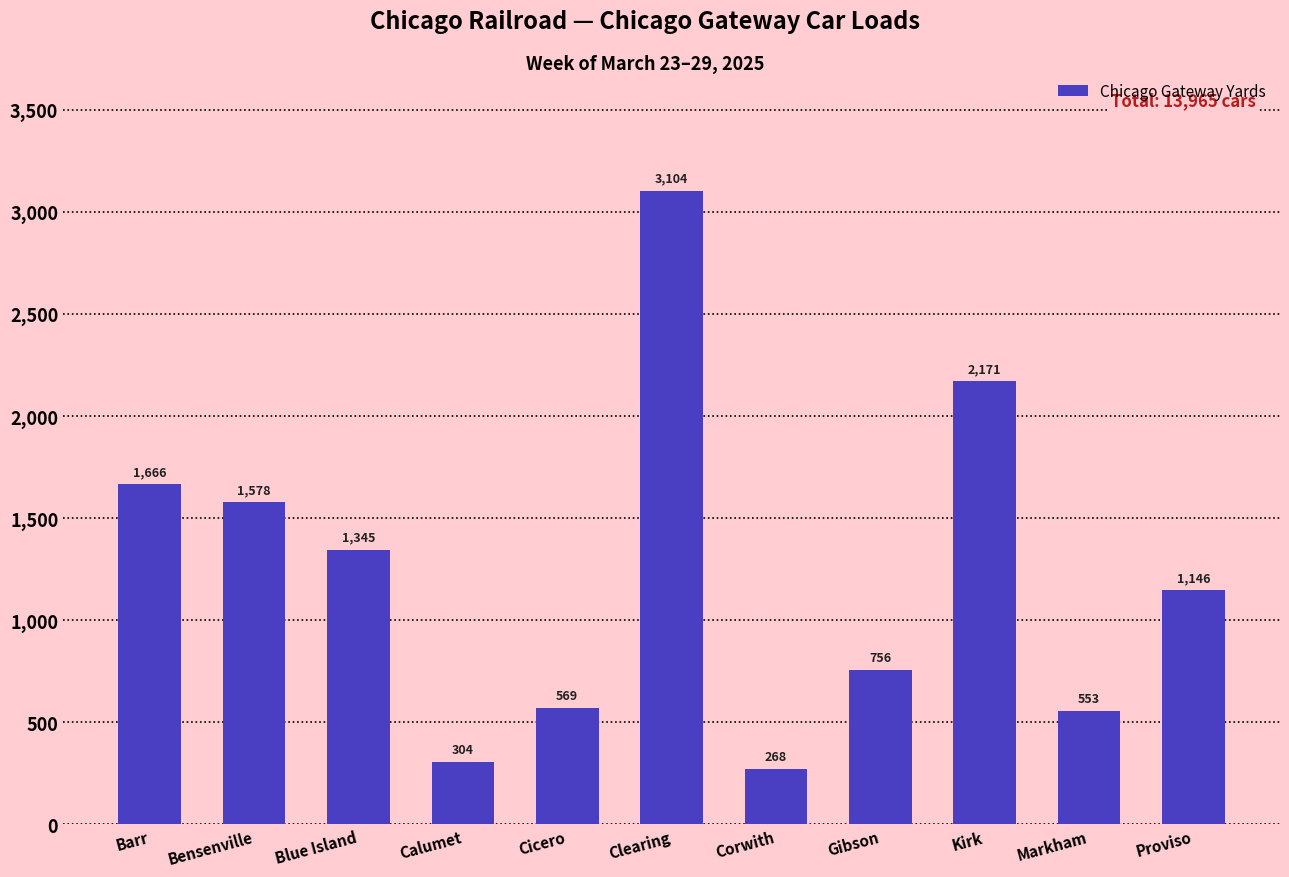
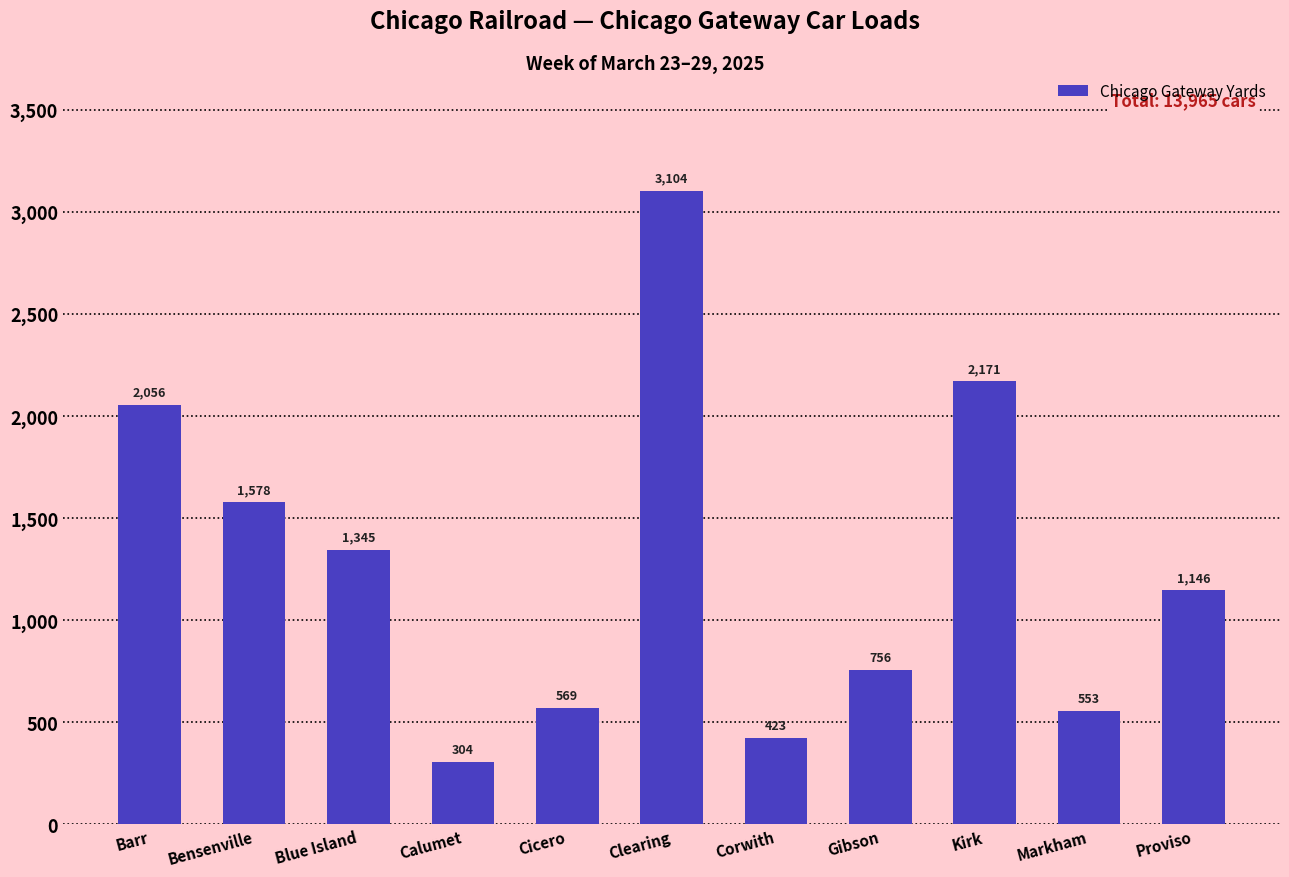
Barr: 1,666 -> 2,056
Corwith: 268 -> 423
